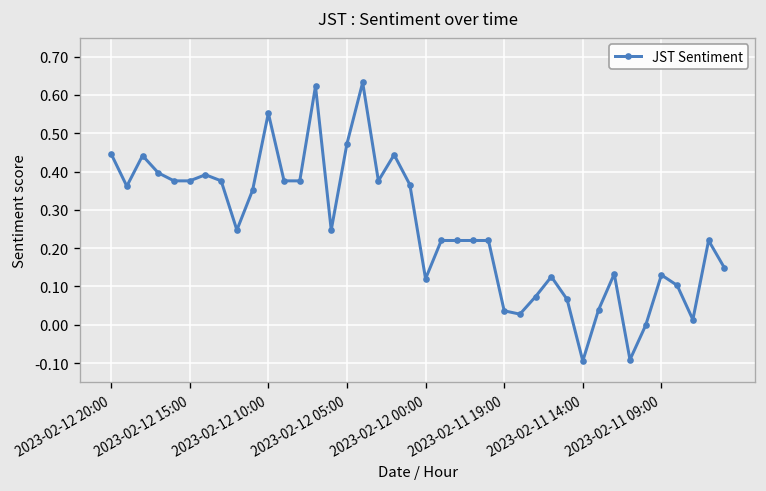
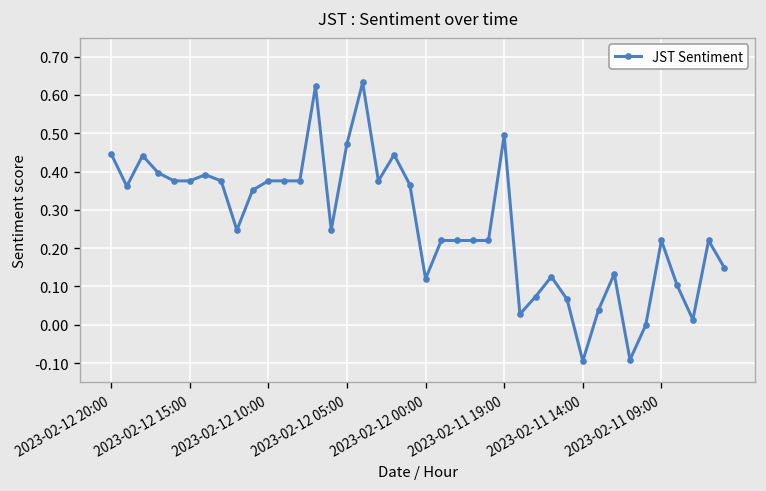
2023-02-12 10:00: 0.55 -> 0.38
2023-02-11 19:00: 0.04 -> 0.50
2023-02-11 09:00: 0.13 -> 0.22
